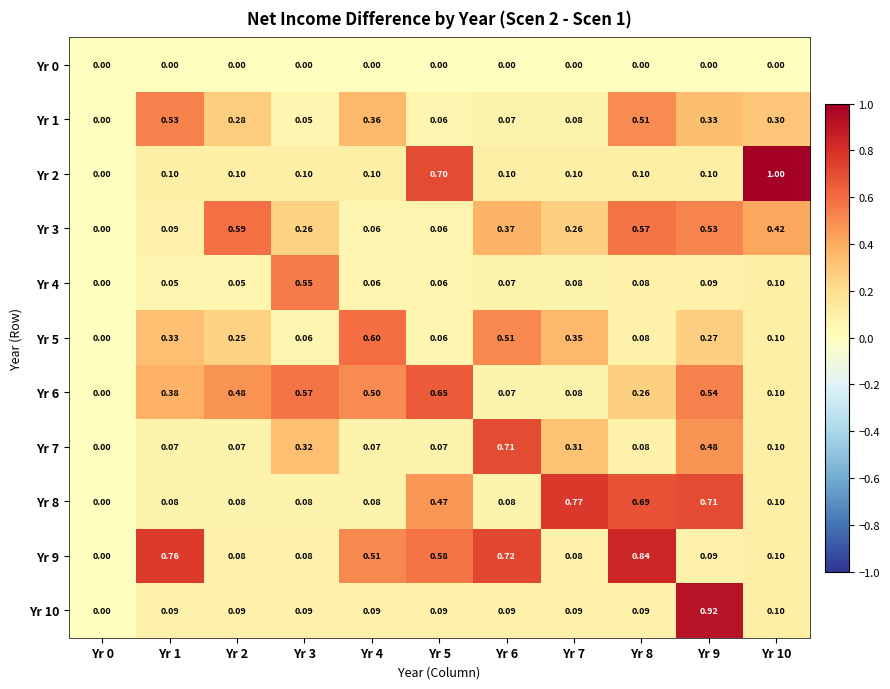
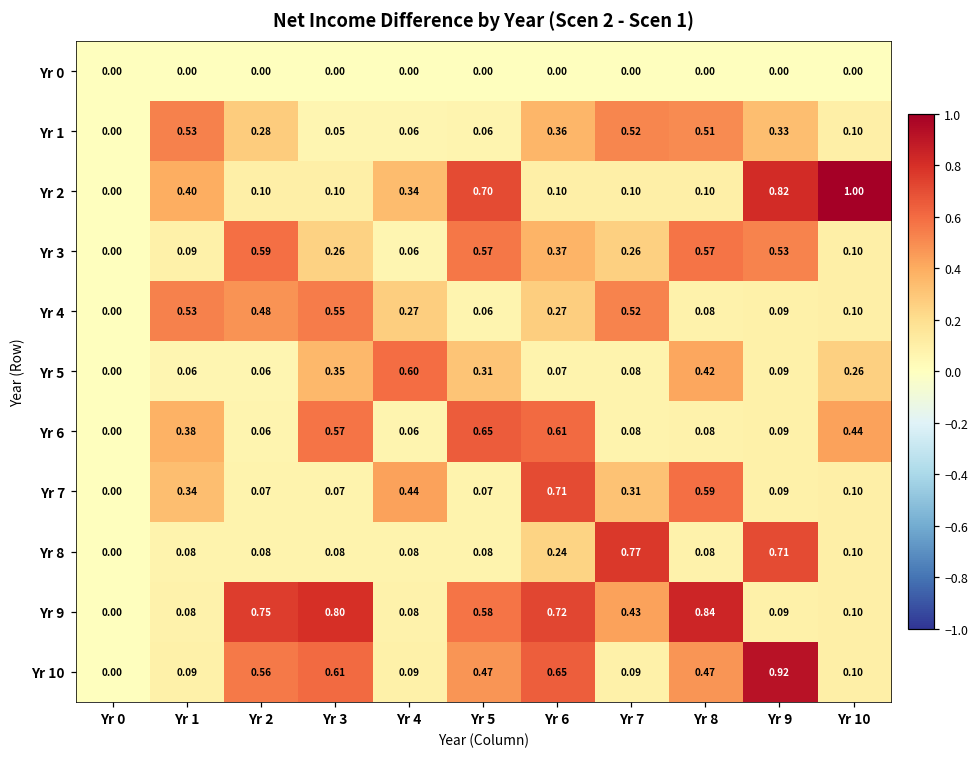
Yr 1, Yr 4: 0.36 -> 0.06
Yr 1, Yr 6: 0.07 -> 0.36
Yr 1, Yr 7: 0.08 -> 0.52
Yr 1, Yr 10: 0.30 -> 0.10
Yr 2, Yr 1: 0.10 -> 0.40
Yr 2, Yr 4: 0.10 -> 0.34
Yr 2, Yr 9: 0.10 -> 0.82
Yr 3, Yr 5: 0.06 -> 0.57
Yr 3, Yr 10: 0.42 -> 0.10
Yr 4, Yr 1: 0.05 -> 0.53
Yr 4, Yr 2: 0.05 -> 0.48
Yr 4, Yr 4: 0.06 -> 0.27
Yr 4, Yr 6: 0.07 -> 0.27
Yr 4, Yr 7: 0.08 -> 0.52
Yr 5, Yr 1: 0.33 -> 0.06
Yr 5, Yr 2: 0.25 -> 0.06
Yr 5, Yr 3: 0.06 -> 0.35
Yr 5, Yr 5: 0.06 -> 0.31
Yr 5, Yr 6: 0.51 -> 0.07
Yr 5, Yr 7: 0.35 -> 0.08
Yr 5, Yr 8: 0.08 -> 0.42
Yr 5, Yr 9: 0.27 -> 0.09
Yr 5, Yr 10: 0.10 -> 0.26
Yr 6, Yr 2: 0.48 -> 0.06
Yr 6, Yr 4: 0.50 -> 0.06
Yr 6, Yr 6: 0.07 -> 0.61
Yr 6, Yr 8: 0.26 -> 0.08
Yr 6, Yr 9: 0.54 -> 0.09
Yr 6, Yr 10: 0.10 -> 0.44
Yr 7, Yr 1: 0.07 -> 0.34
Yr 7, Yr 3: 0.32 -> 0.07
Yr 7, Yr 4: 0.07 -> 0.44
Yr 7, Yr 8: 0.08 -> 0.59
Yr 7, Yr 9: 0.48 -> 0.09
Yr 8, Yr 5: 0.47 -> 0.08
Yr 8, Yr 6: 0.08 -> 0.24
Yr 8, Yr 8: 0.69 -> 0.08
Yr 9, Yr 1: 0.76 -> 0.08
Yr 9, Yr 2: 0.08 -> 0.75
Yr 9, Yr 3: 0.08 -> 0.80
Yr 9, Yr 4: 0.51 -> 0.08
Yr 9, Yr 7: 0.08 -> 0.43
Yr 10, Yr 2: 0.09 -> 0.56
Yr 10, Yr 3: 0.09 -> 0.61
Yr 10, Yr 5: 0.09 -> 0.47
Yr 10, Yr 6: 0.09 -> 0.65
Yr 10, Yr 8: 0.09 -> 0.47
